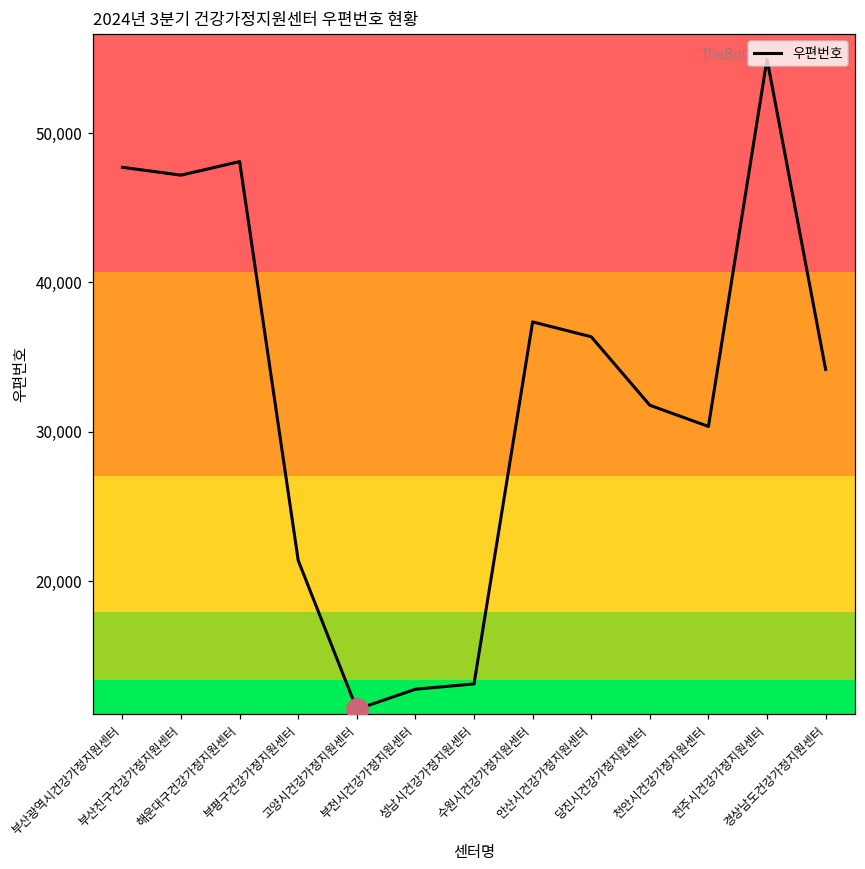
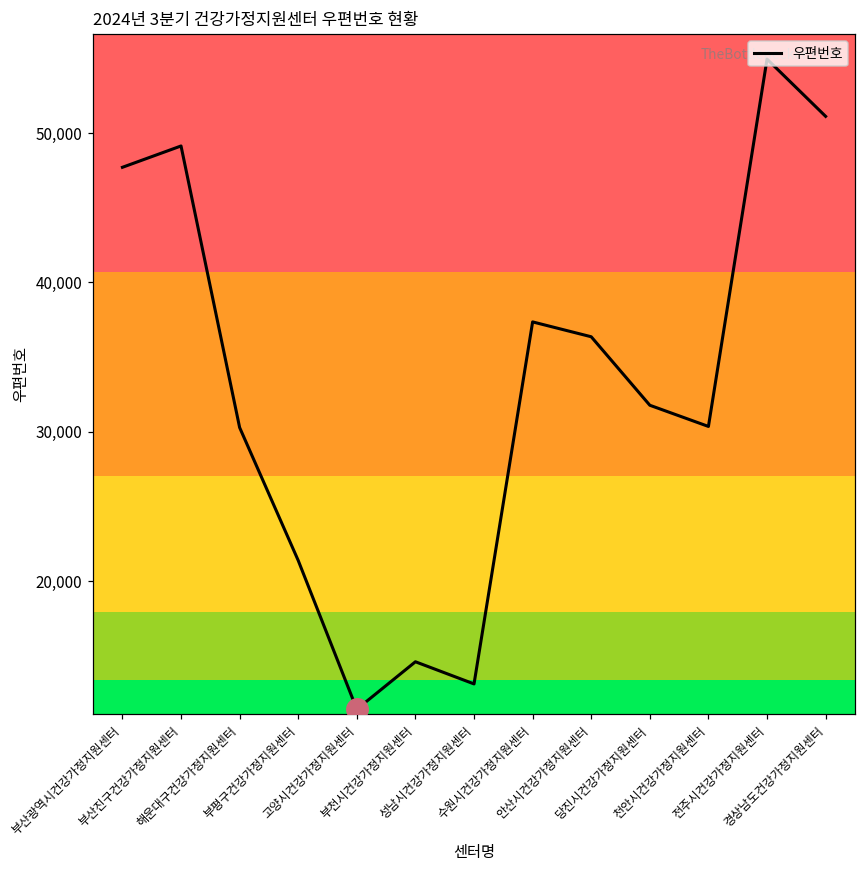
우편번호, 부산진구건강가정지원센터: 47,200 -> 49,100
우편번호, 해운대구건강가정지원센터: 48,100 -> 30,300
우편번호, 부천시건강가정지원센터: 12,800 -> 14,600
우편번호, 경상남도건강가정지원센터: 34,200 -> 51,100
